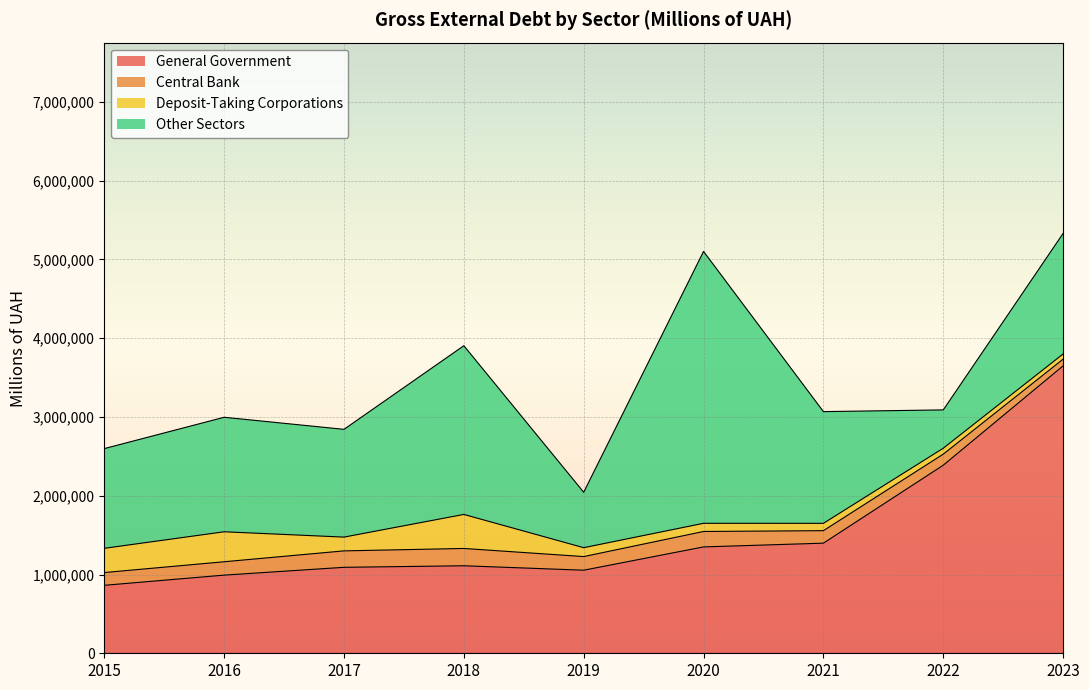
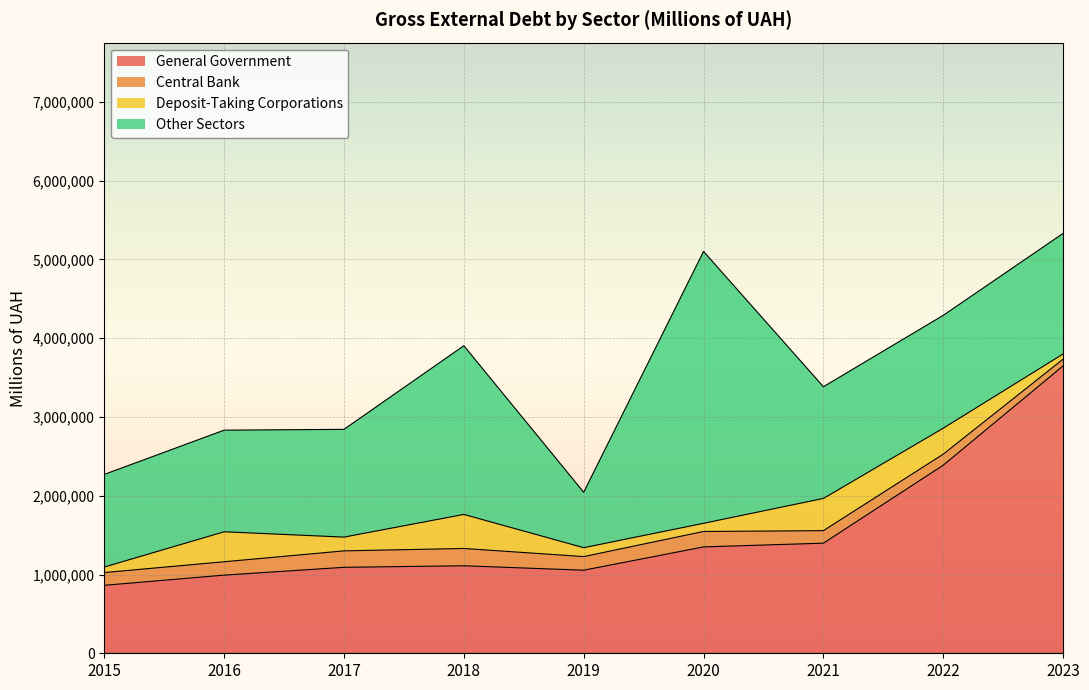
Deposit-Taking Corporations, 2015: 300,000 -> 100,000
Other Sectors, 2015: 1,300,000 -> 1,200,000
Other Sectors, 2016: 1,500,000 -> 1,300,000
Deposit-Taking Corporations, 2021: 100,000 -> 400,000
Deposit-Taking Corporations, 2022: 100,000 -> 300,000
Other Sectors, 2022: 500,000 -> 1,400,000
